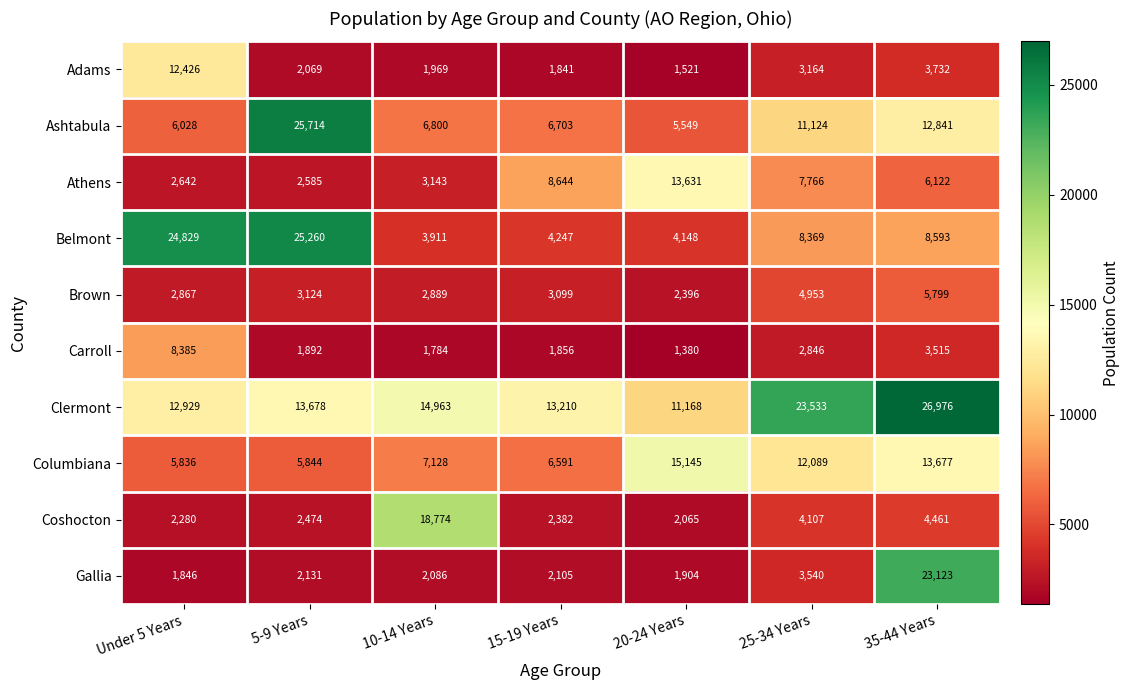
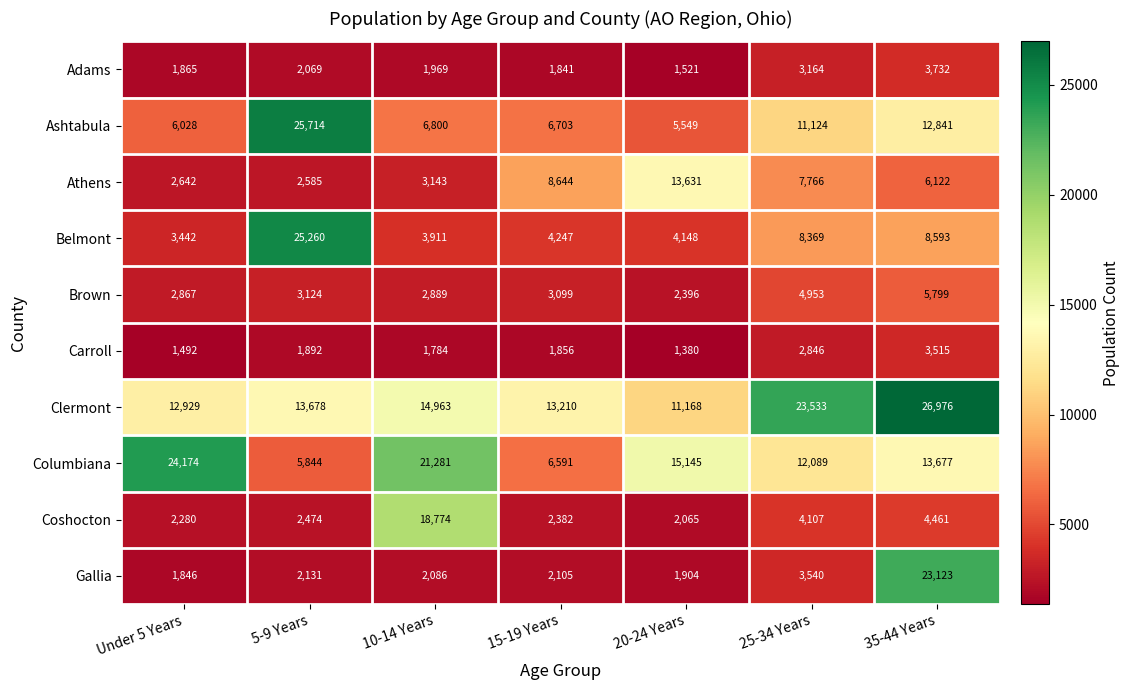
Adams, Under 5 Years: 12,426 -> 1,865
Belmont, Under 5 Years: 24,829 -> 3,442
Carroll, Under 5 Years: 8,385 -> 1,492
Columbiana, Under 5 Years: 5,836 -> 24,174
Columbiana, 10-14 Years: 7,128 -> 21,281
